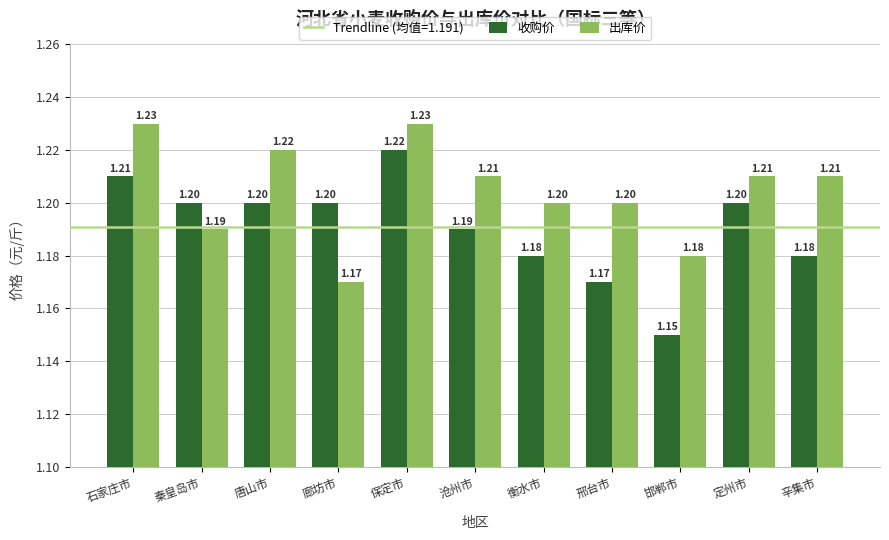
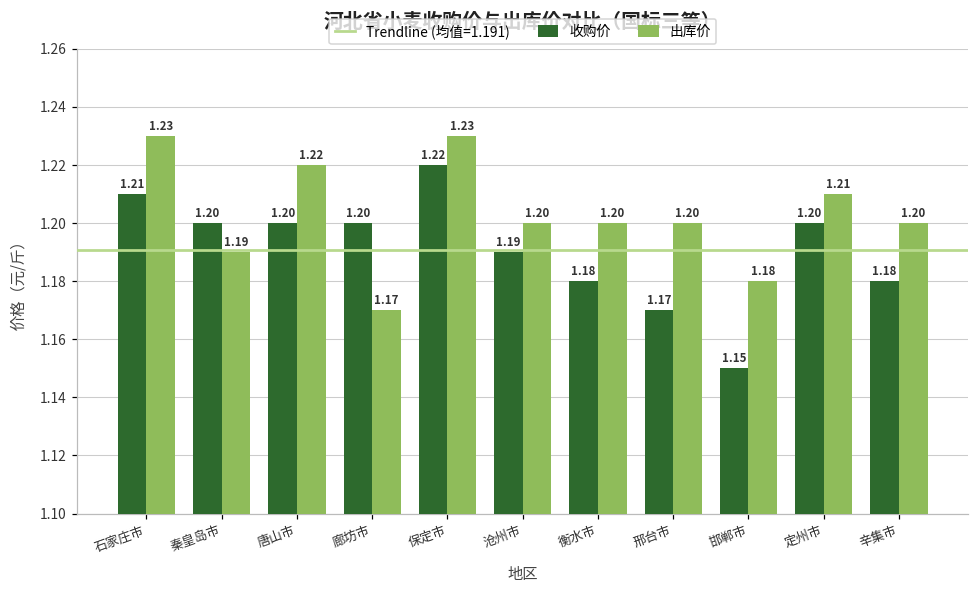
出库价, 沧州市: 1.21 -> 1.20
出库价, 辛集市: 1.21 -> 1.20
